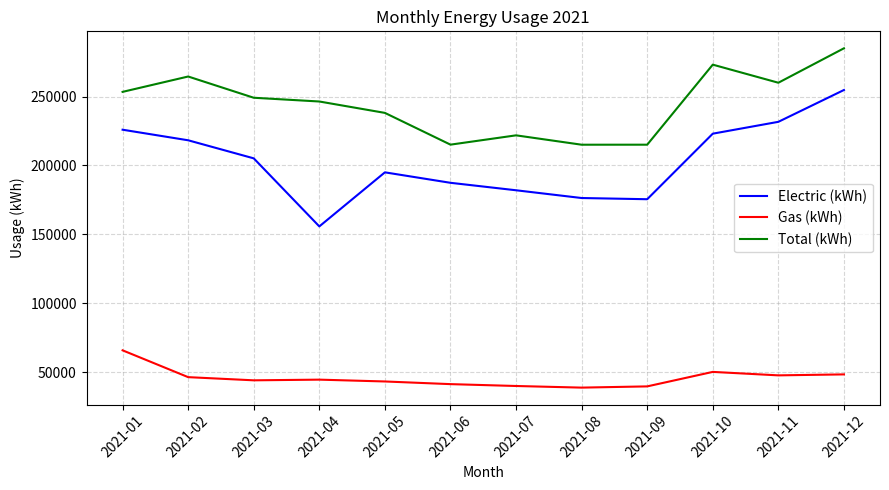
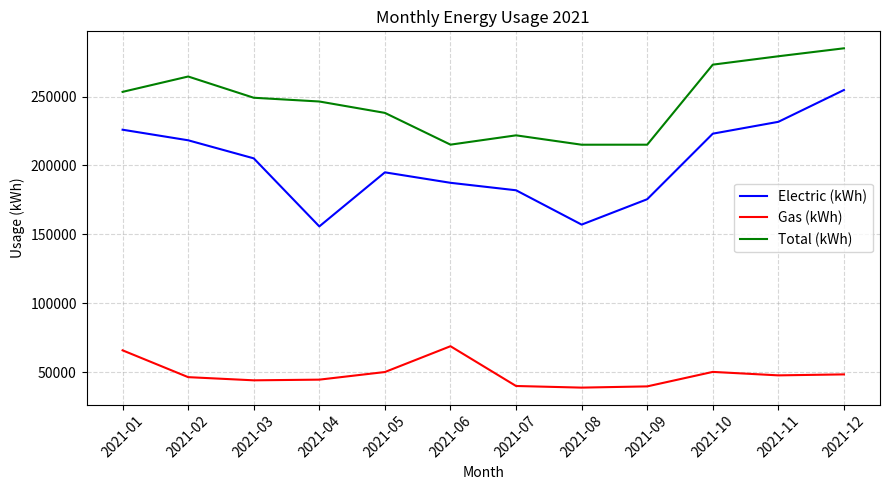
Gas (kWh), 2021-05: 43000 -> 50000
Gas (kWh), 2021-06: 41000 -> 69000
Electric (kWh), 2021-08: 176000 -> 157000
Total (kWh), 2021-11: 260000 -> 279000
